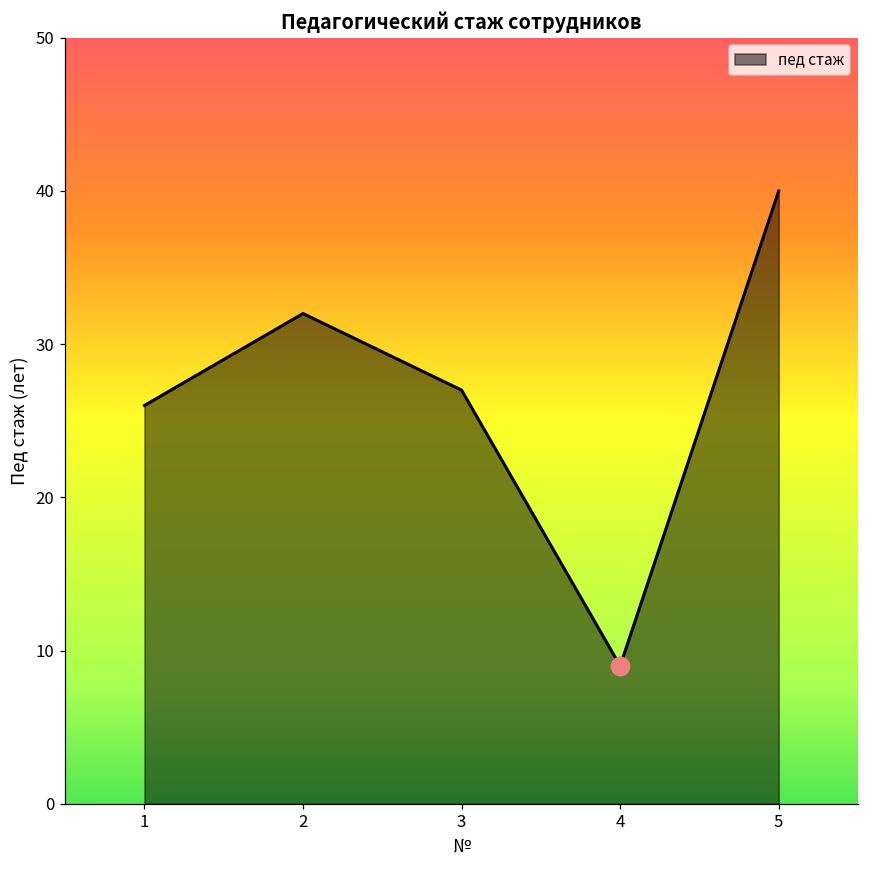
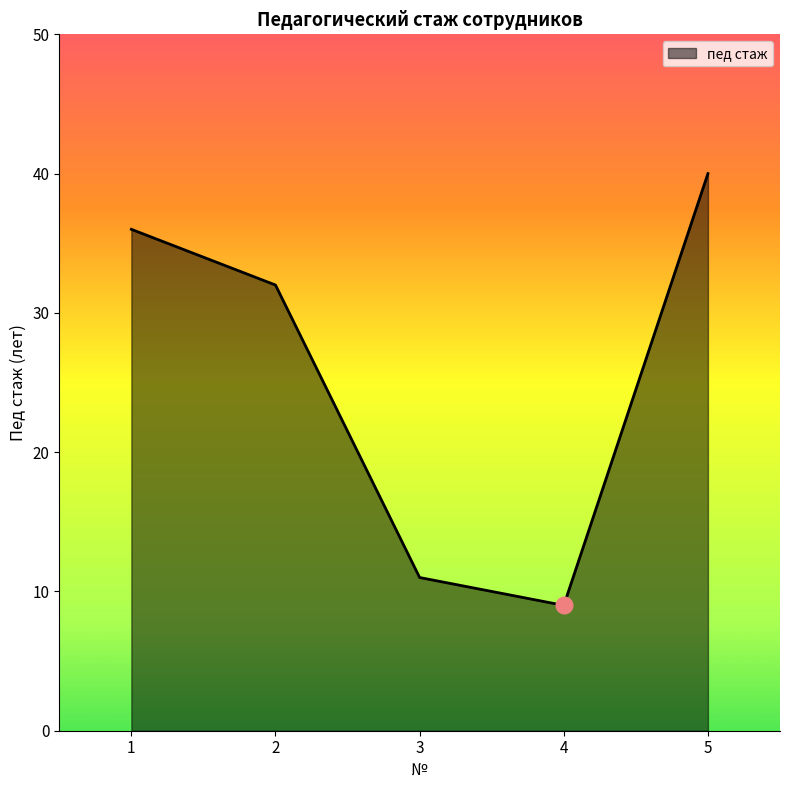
пед стаж, 1: 26 -> 36
пед стаж, 3: 27 -> 11
